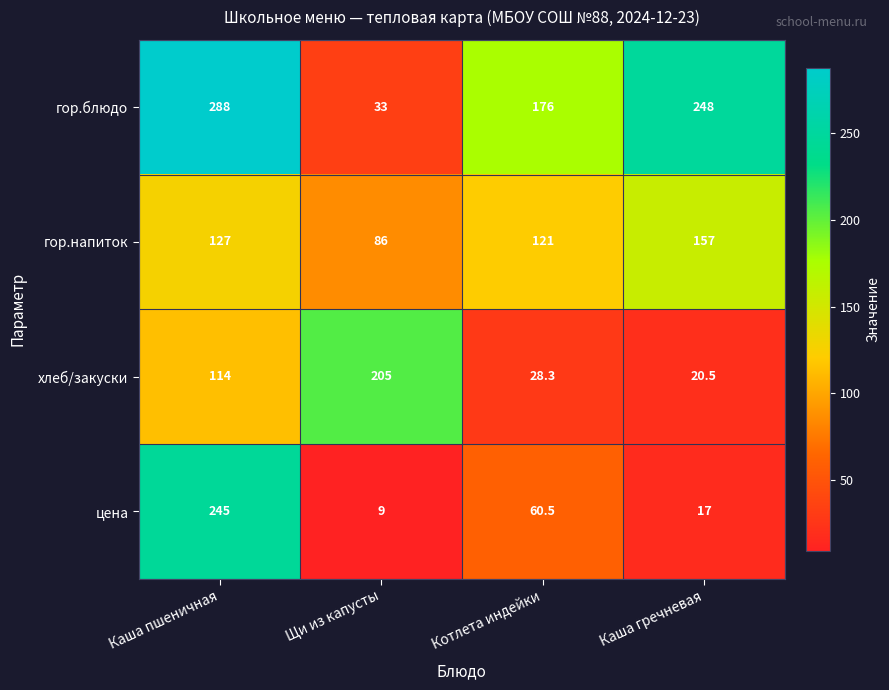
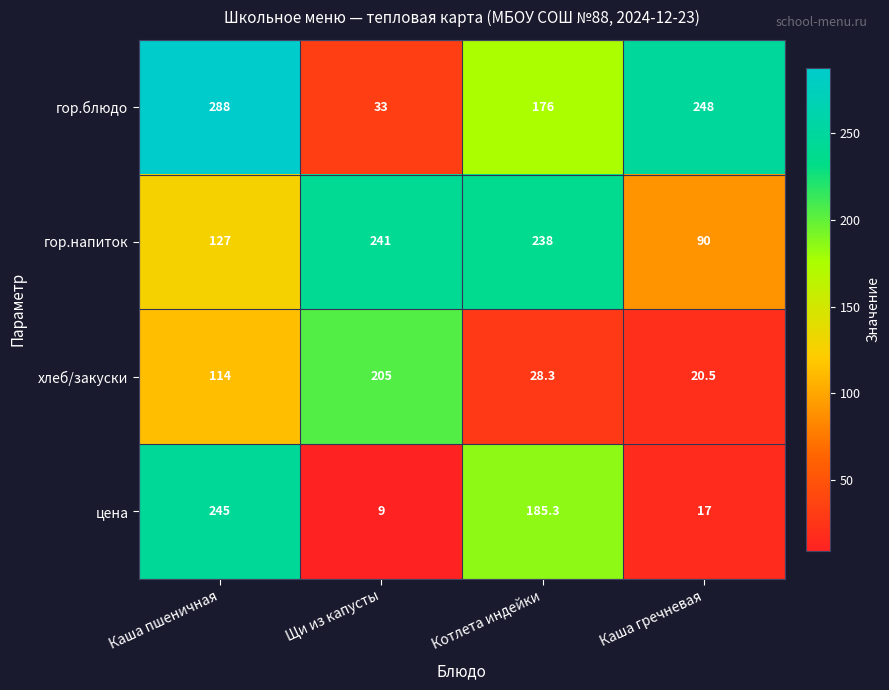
гор.напиток, Щи из капусты: 86 -> 241
гор.напиток, Котлета индейки: 121 -> 238
гор.напиток, Каша гречневая: 157 -> 90
цена, Котлета индейки: 60.5 -> 185.3
